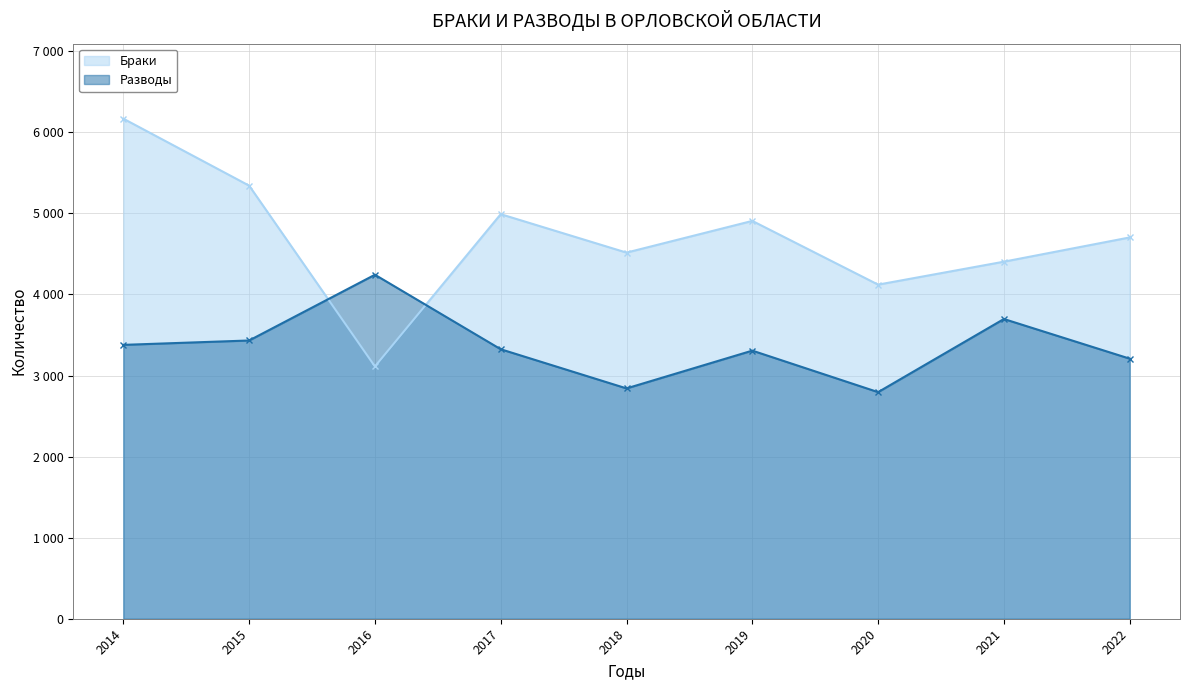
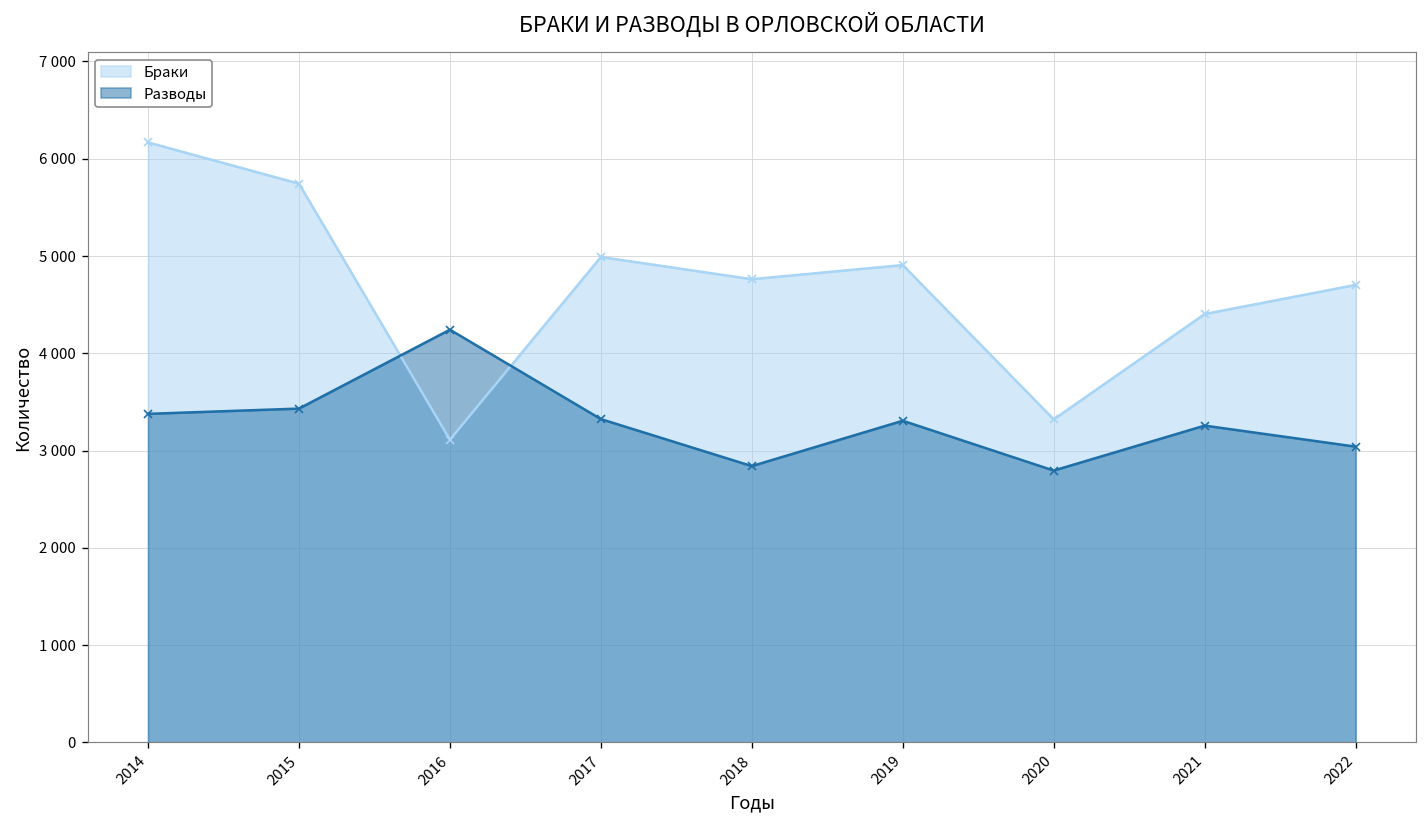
Браки, 2015: 5300 -> 5700
Браки, 2018: 4500 -> 4800
Браки, 2020: 4100 -> 3300
Разводы, 2021: 3700 -> 3300
Разводы, 2022: 3200 -> 3000
